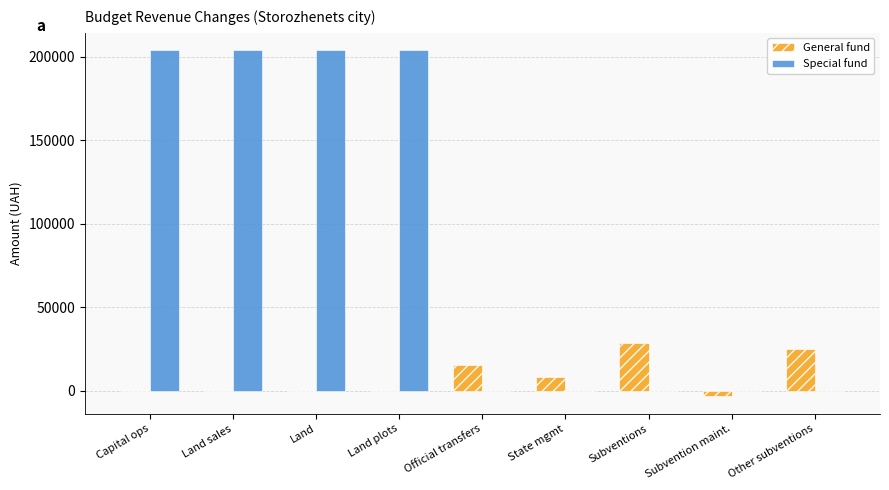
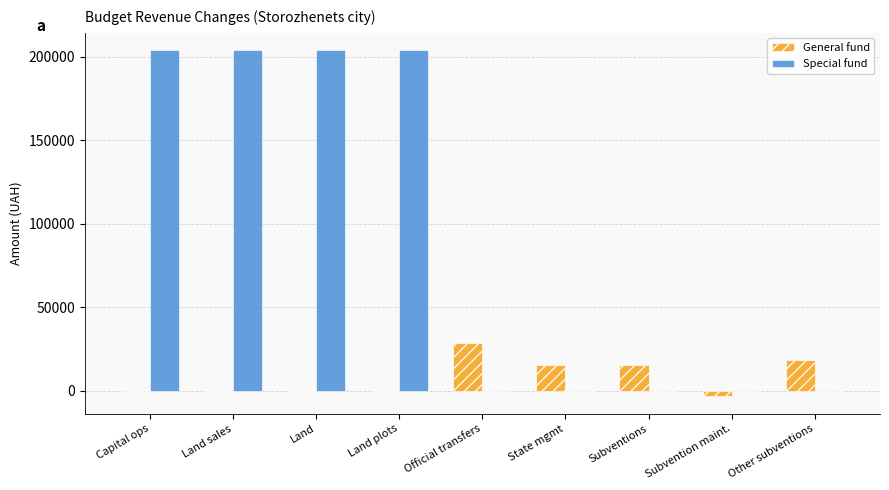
General fund, Official transfers: 15000 -> 29000
General fund, State mgmt: 8000 -> 15000
General fund, Subventions: 29000 -> 15000
General fund, Other subventions: 25000 -> 19000
